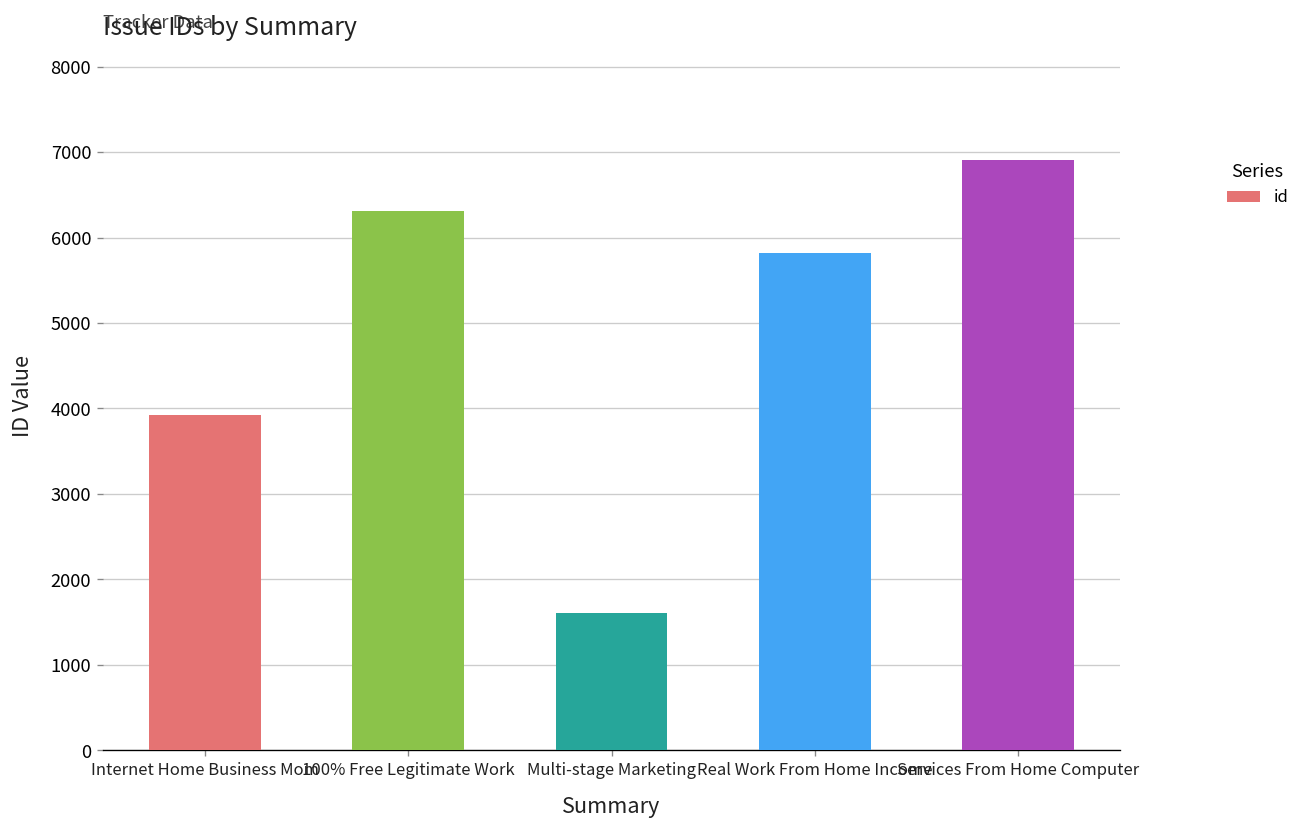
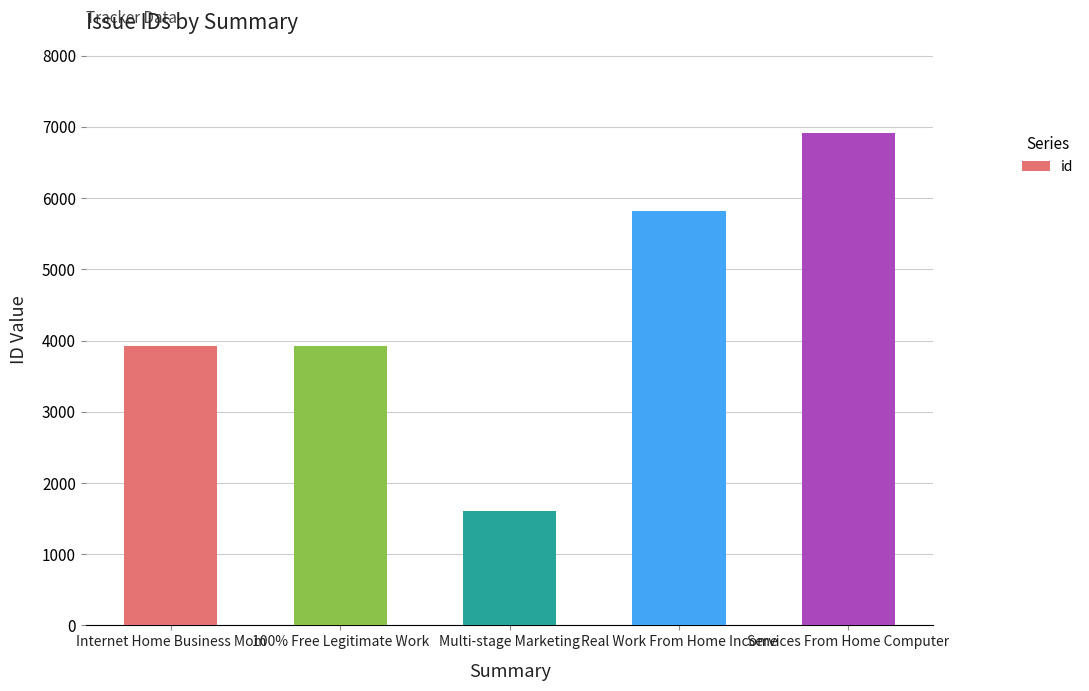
100% Free Legitimate Work: 6300 -> 3900
